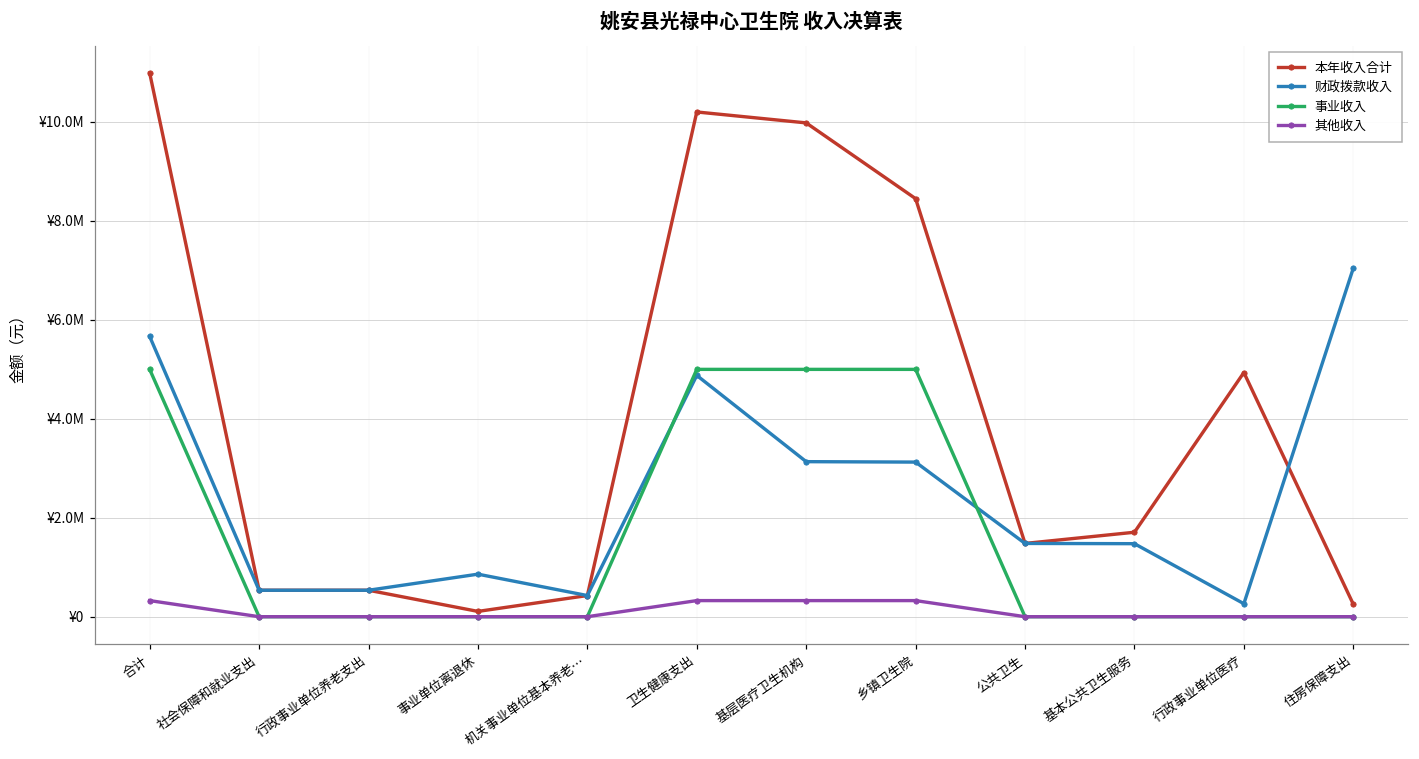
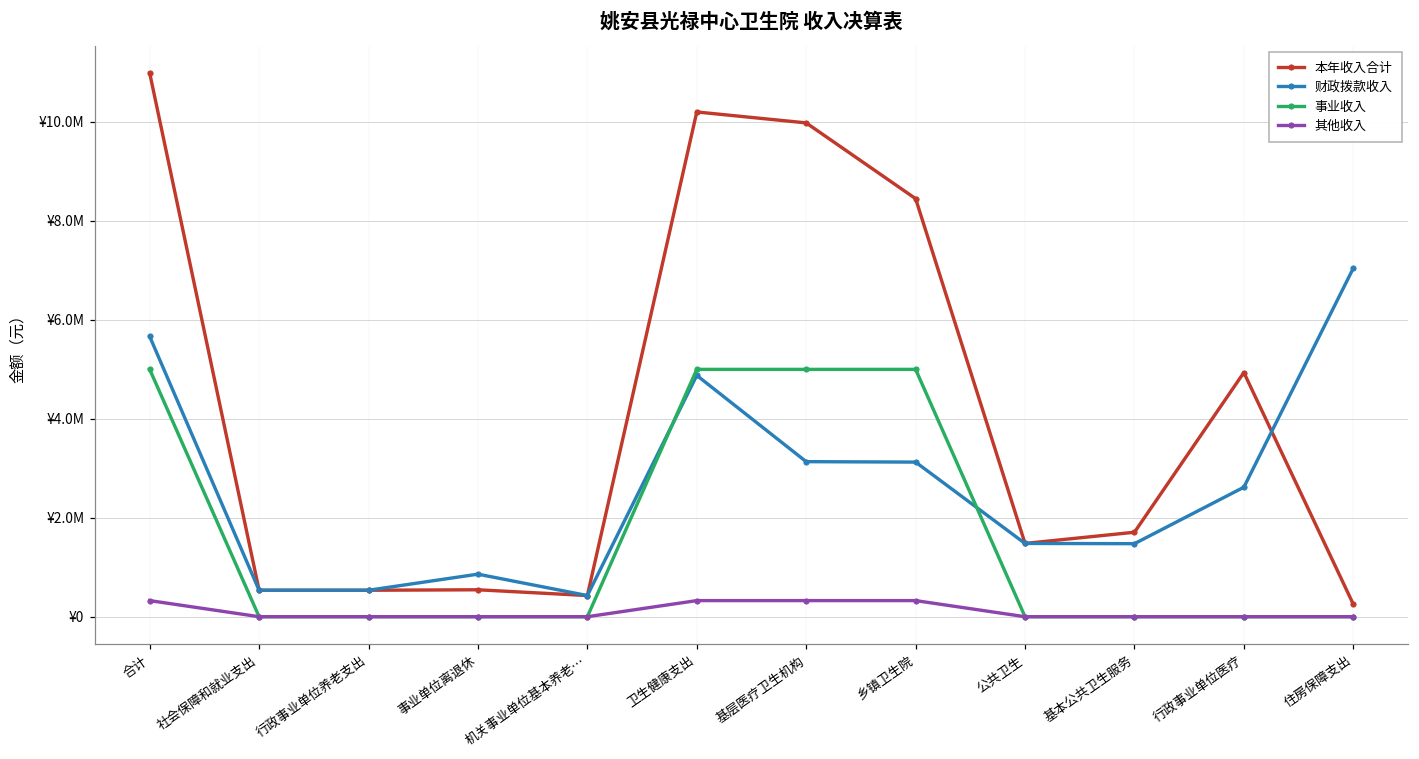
本年收入合计, 事业单位离退休: ¥100000 -> ¥500000
财政拨款收入, 行政事业单位医疗: ¥300000 -> ¥2600000
